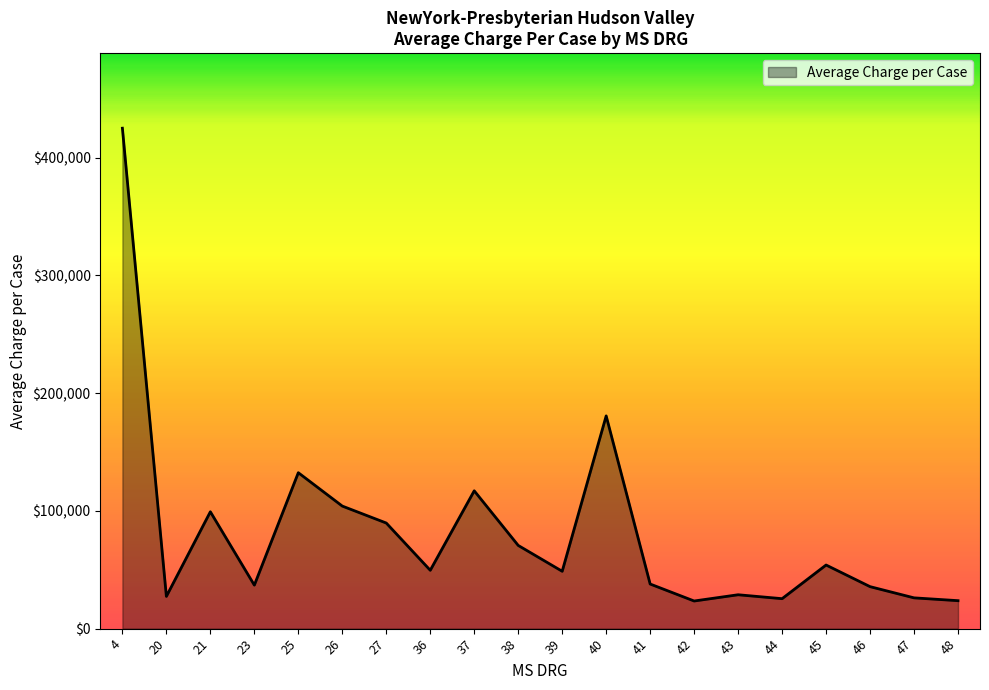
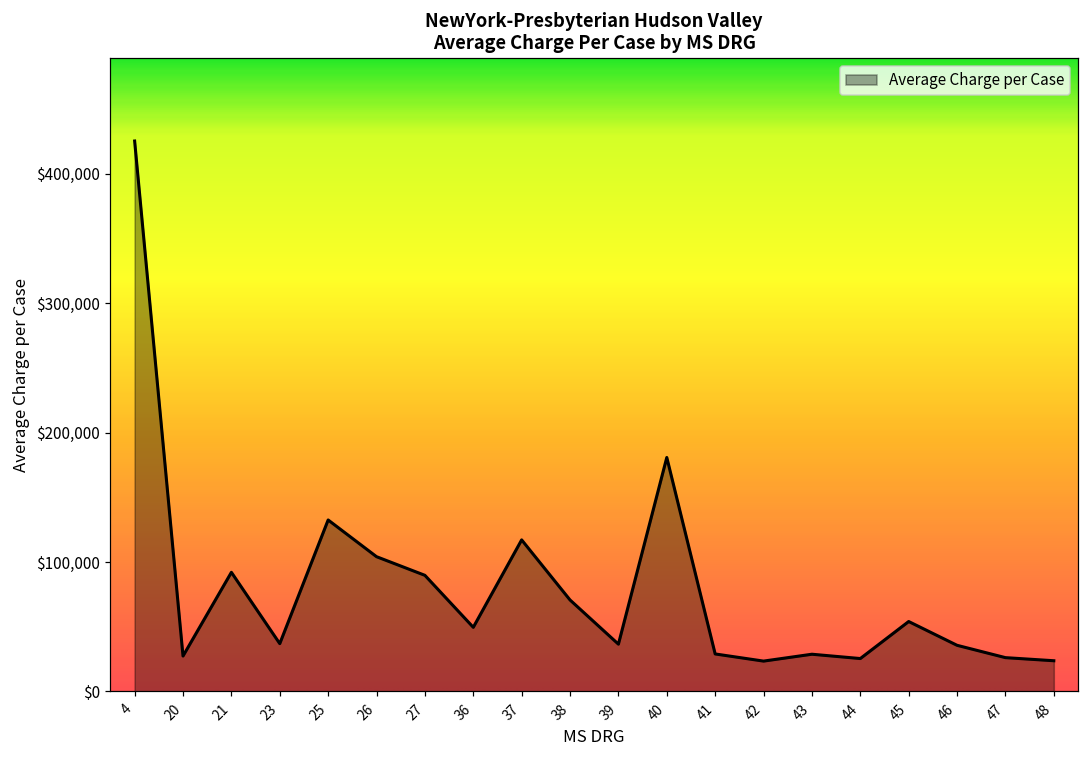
21: $99,000 -> $92,000
39: $49,000 -> $37,000
41: $38,000 -> $29,000
